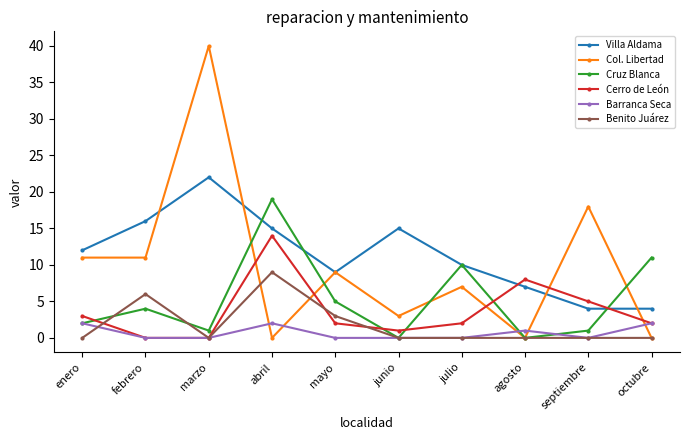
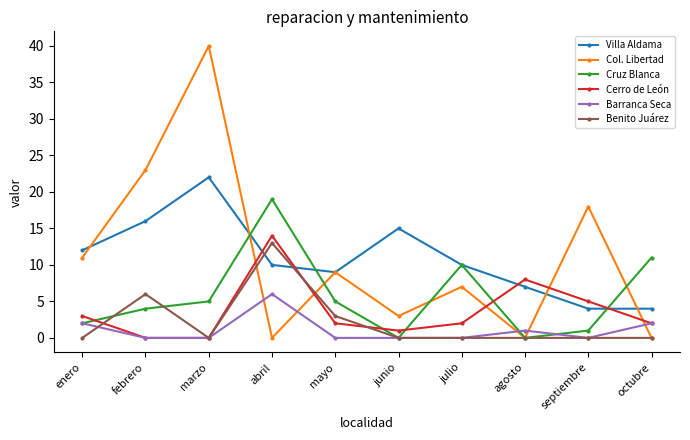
Col. Libertad, febrero: 11 -> 23
Cruz Blanca, marzo: 1 -> 5
Villa Aldama, abril: 15 -> 10
Barranca Seca, abril: 2 -> 6
Benito Juárez, abril: 9 -> 13
